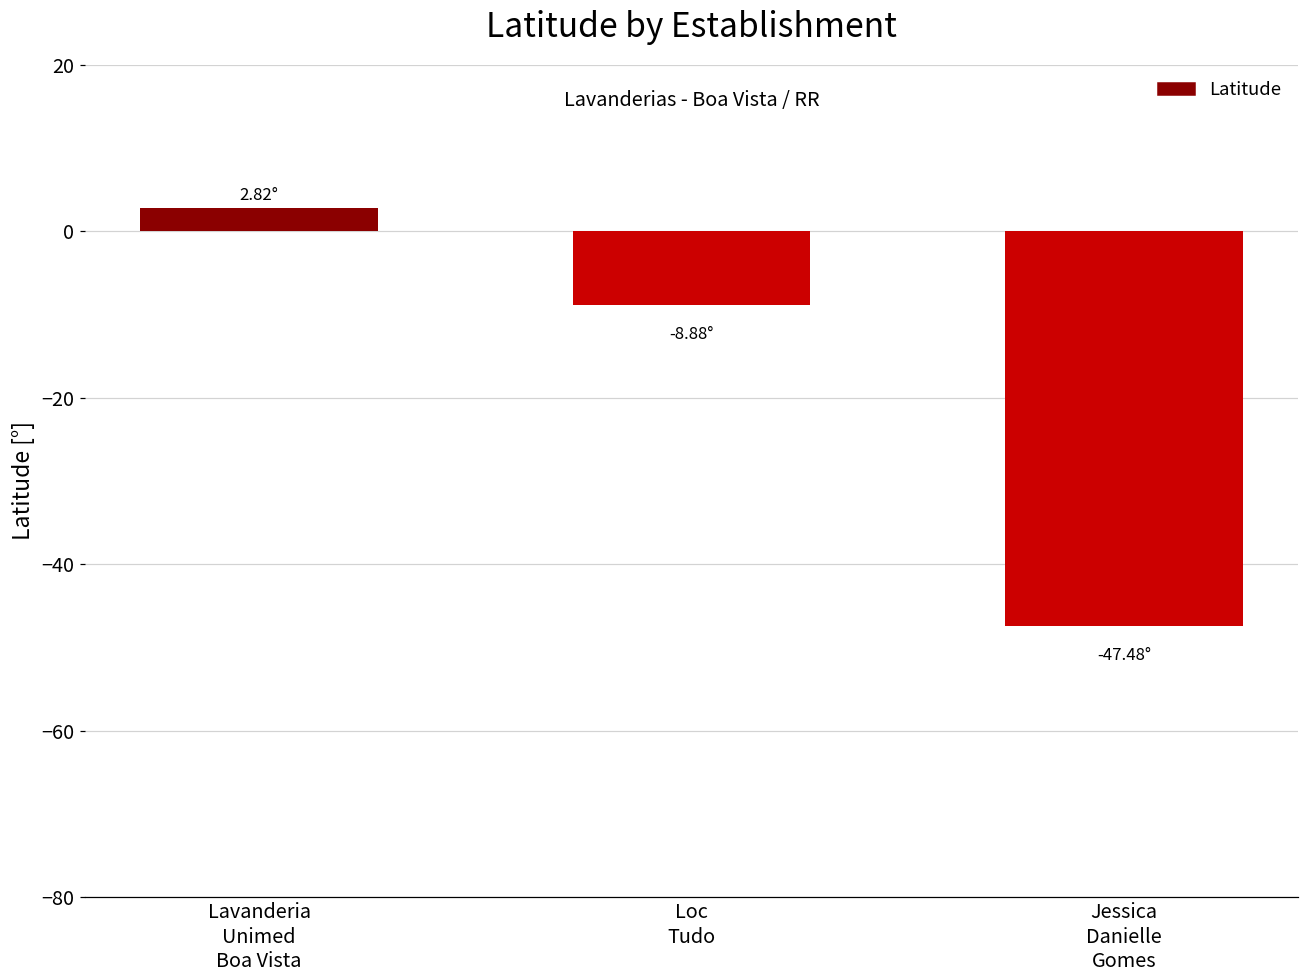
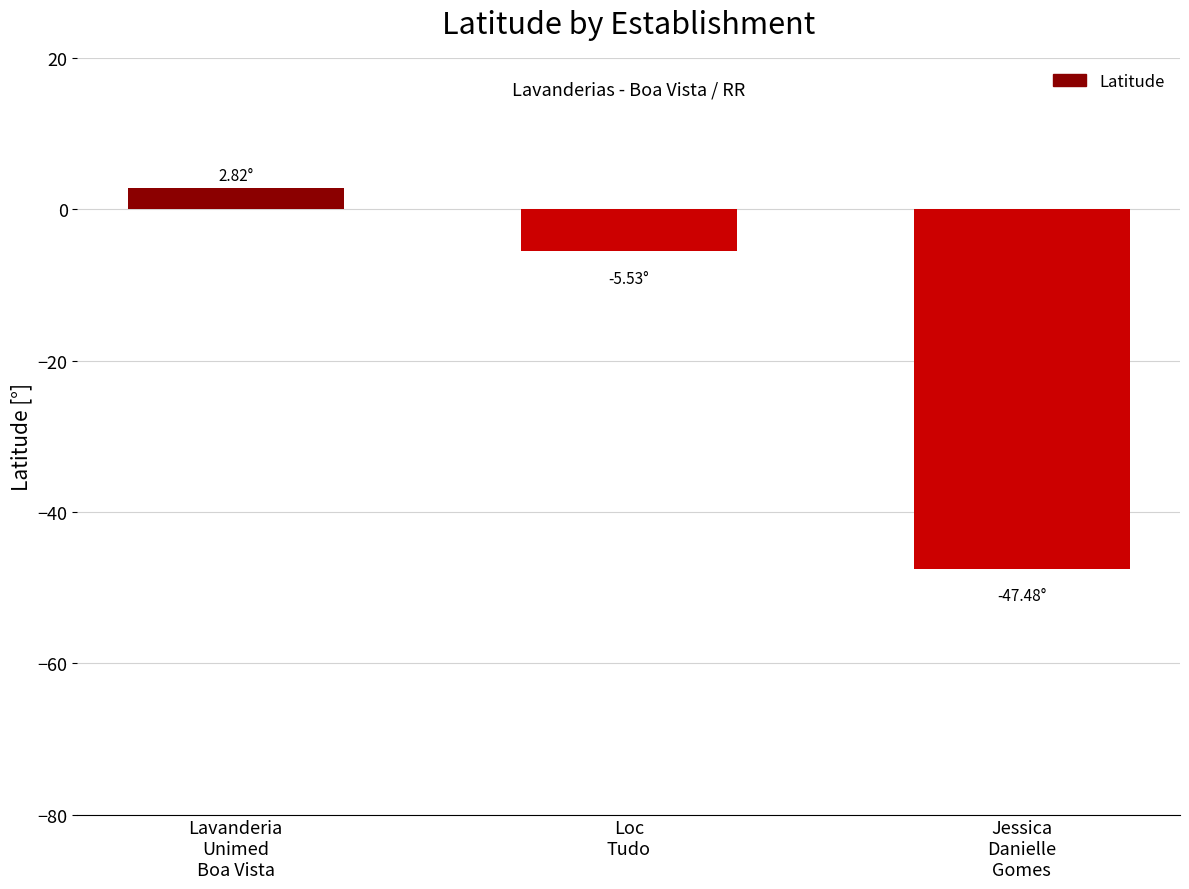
Loc Tudo: -8.88° -> -5.53°
